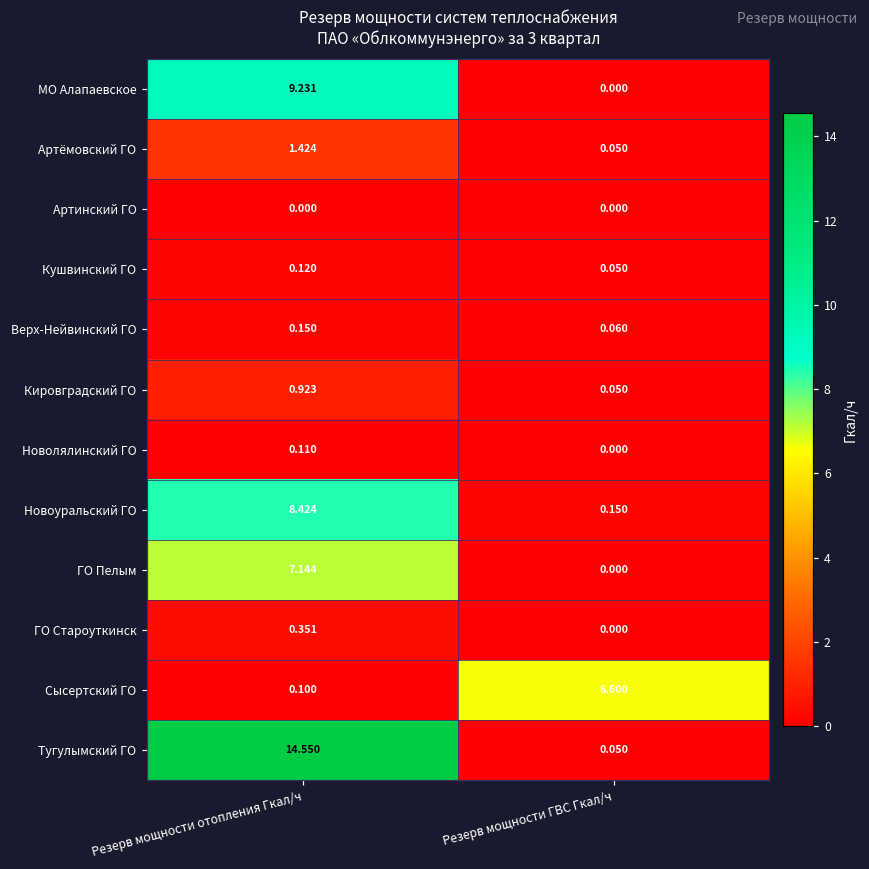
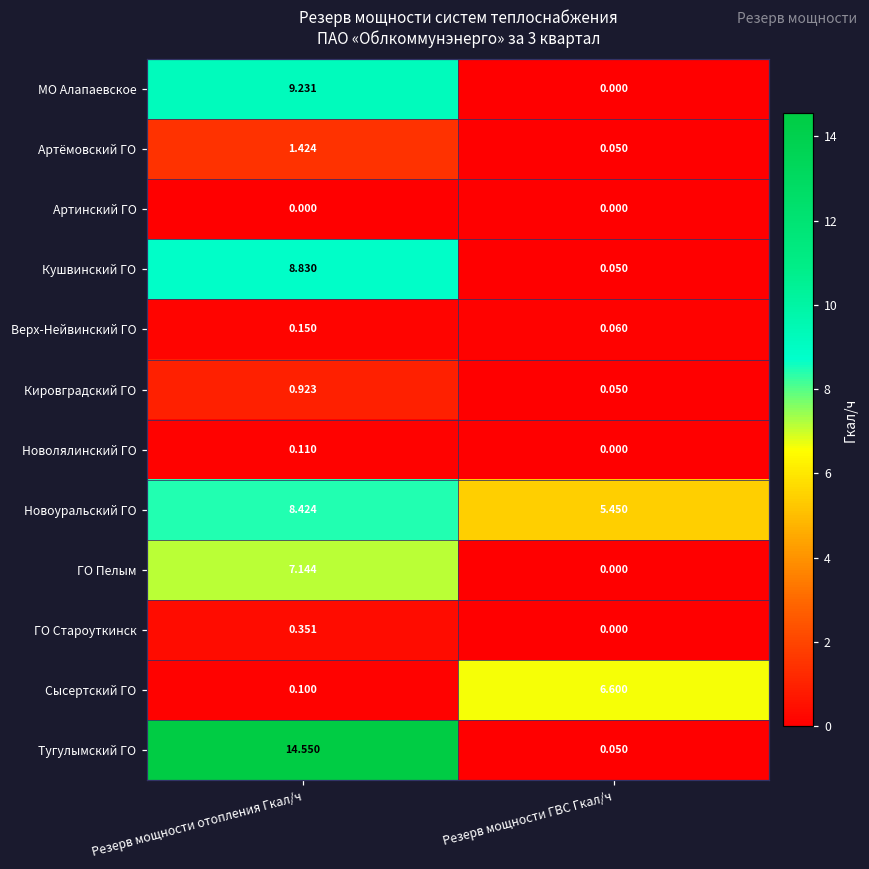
Кушвинский ГО, Резерв мощности отопления Гкал/ч: 0.120 -> 8.830
Новоуральский ГО, Резерв мощности ГВС Гкал/ч: 0.150 -> 5.450
